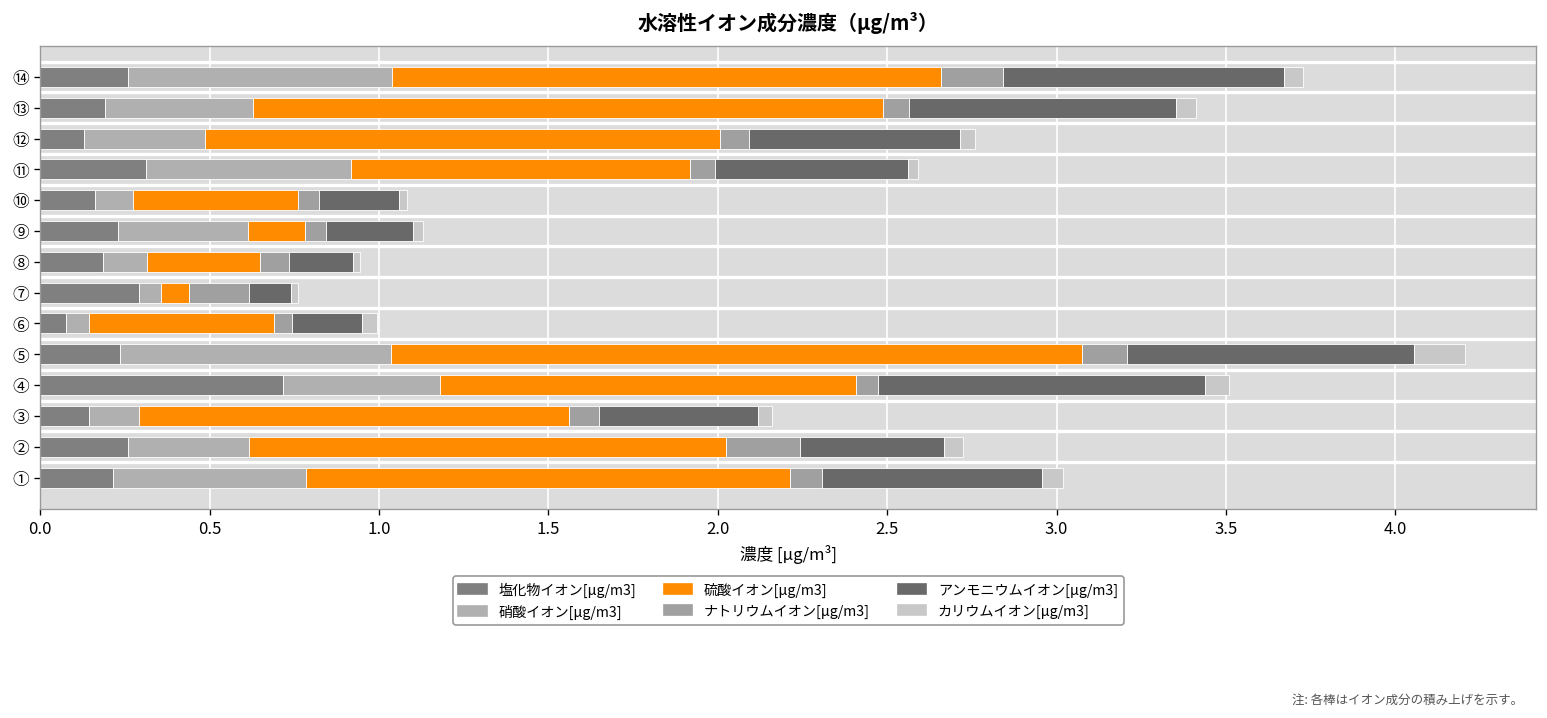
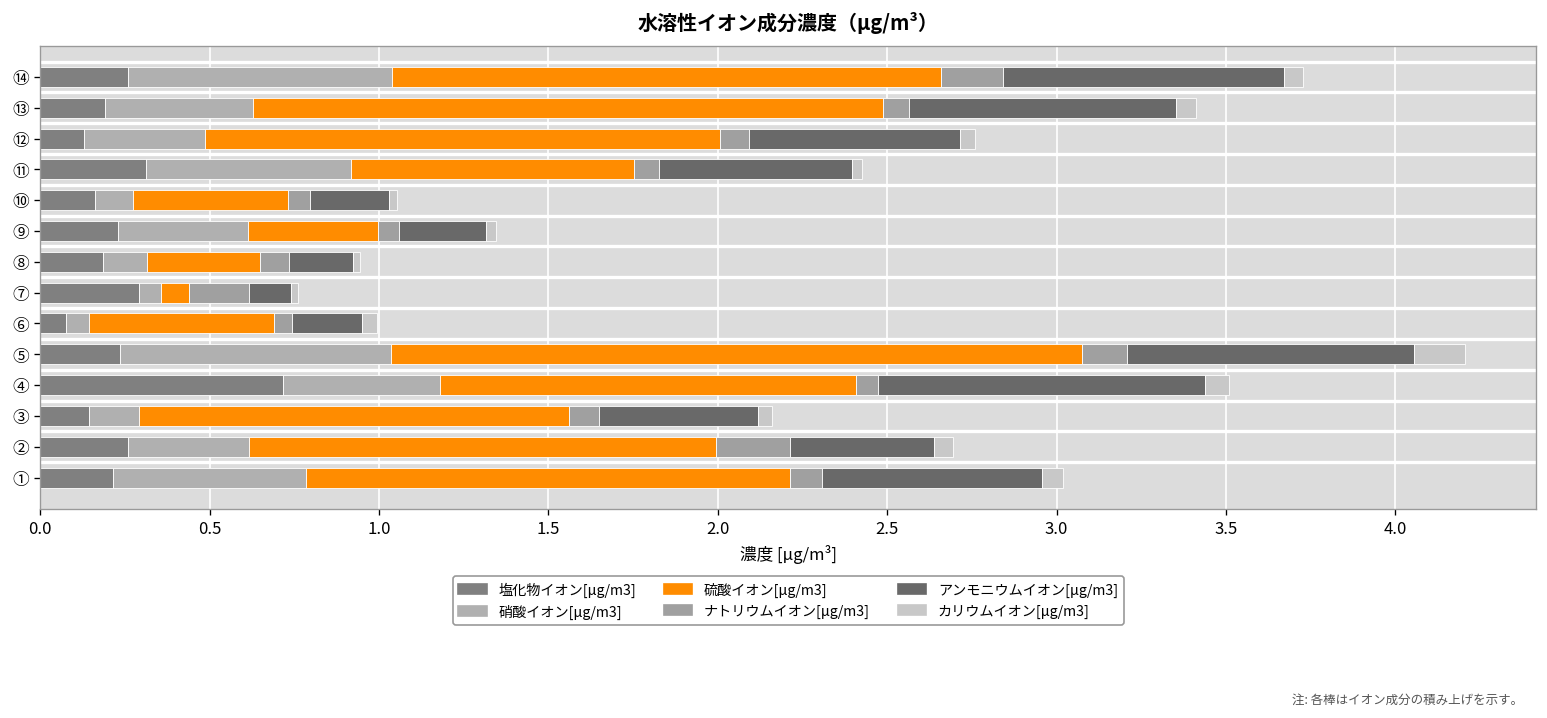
硫酸イオン[μg/m3], ⑪: 1.00 -> 0.84
硫酸イオン[μg/m3], ⑩: 0.48 -> 0.46
硫酸イオン[μg/m3], ⑨: 0.17 -> 0.38
硫酸イオン[μg/m3], ②: 1.41 -> 1.38
